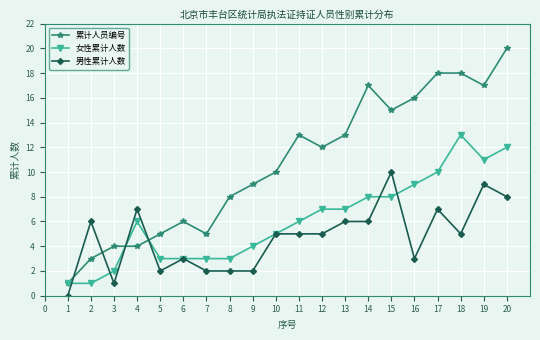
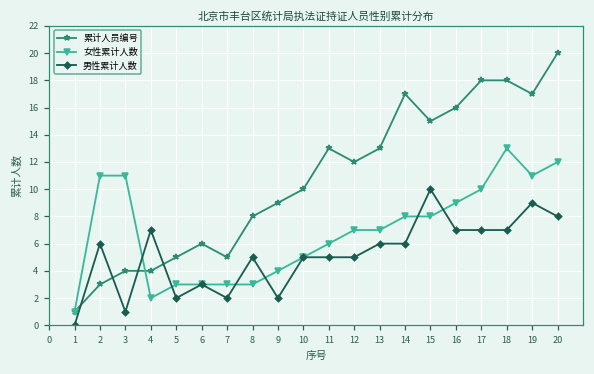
女性累计人数, 2: 1 -> 11
女性累计人数, 3: 2 -> 11
女性累计人数, 4: 6 -> 2
男性累计人数, 8: 2 -> 5
男性累计人数, 16: 3 -> 7
男性累计人数, 18: 5 -> 7
